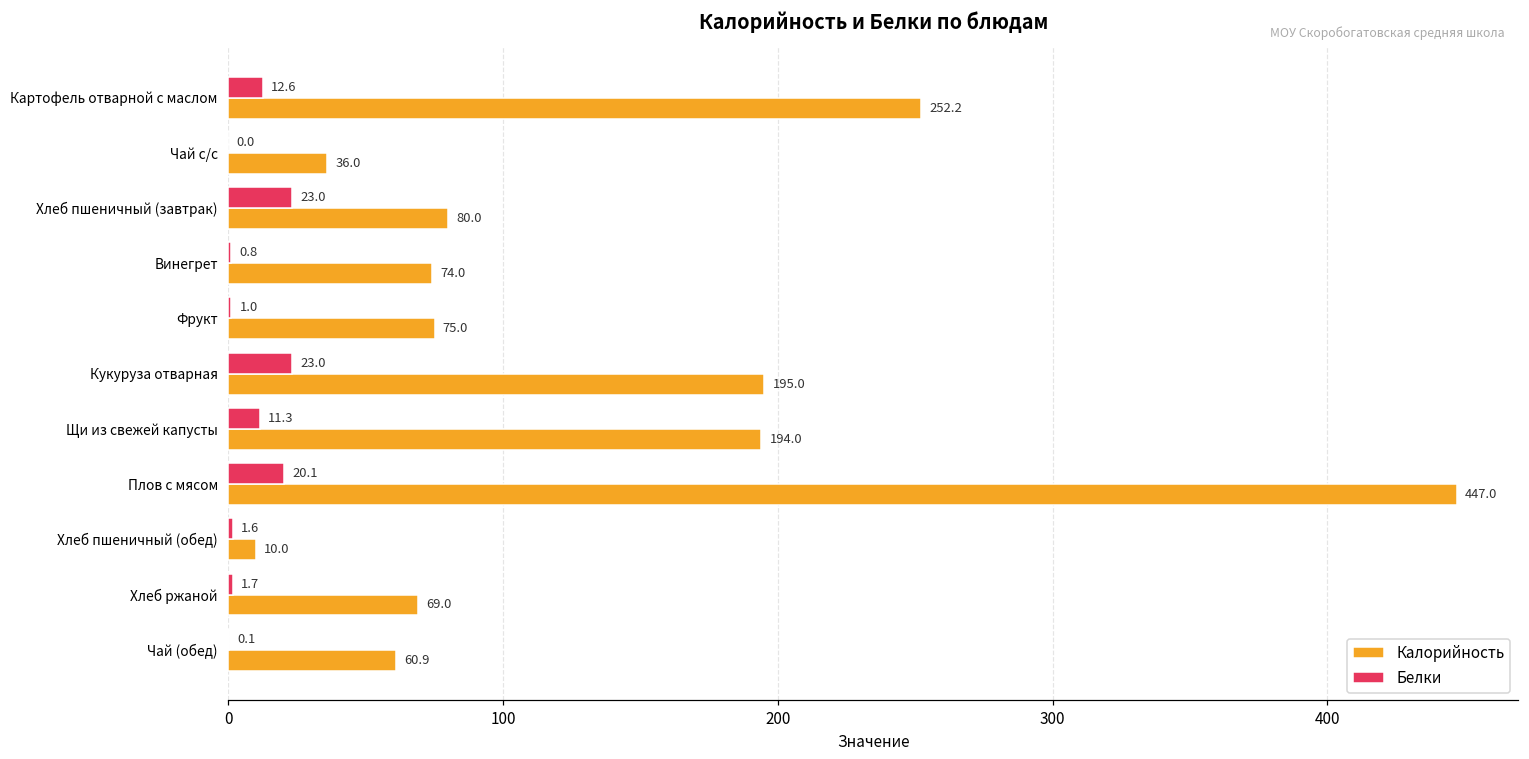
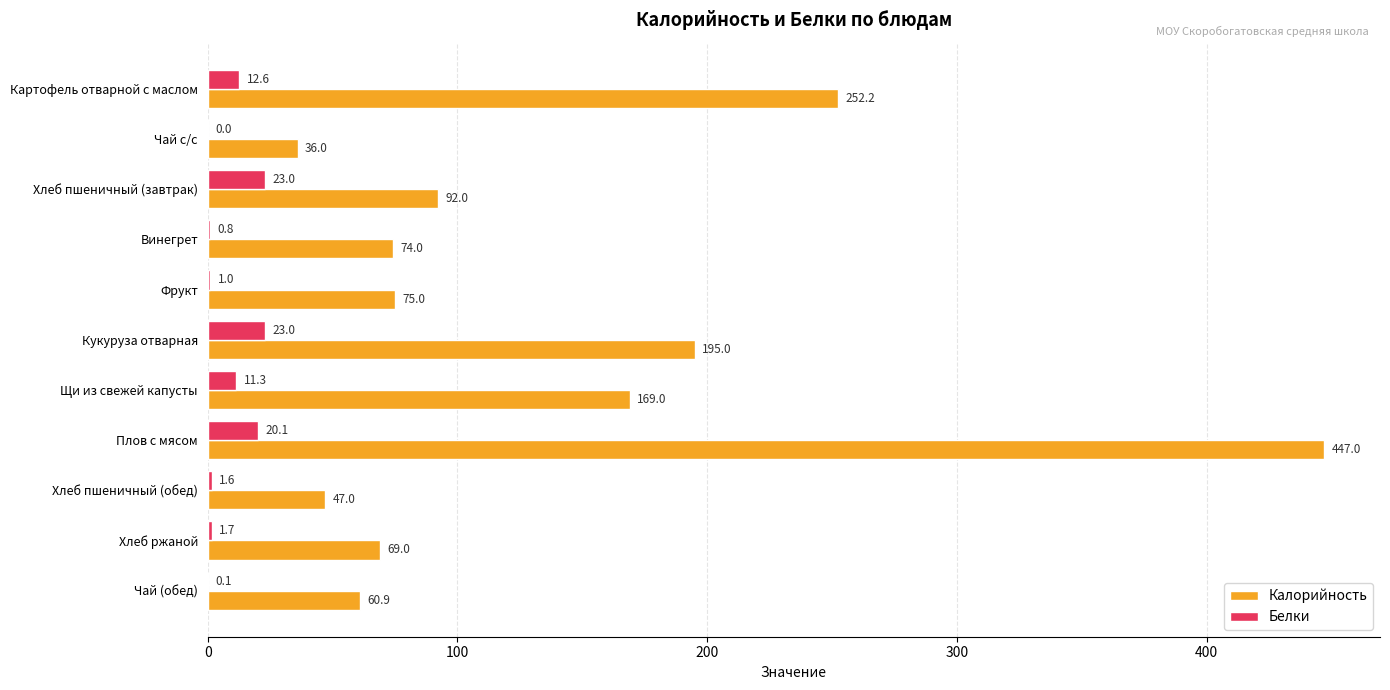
Калорийность, Хлеб пшеничный (завтрак): 80.0 -> 92.0
Калорийность, Щи из свежей капусты: 194.0 -> 169.0
Калорийность, Хлеб пшеничный (обед): 10.0 -> 47.0
